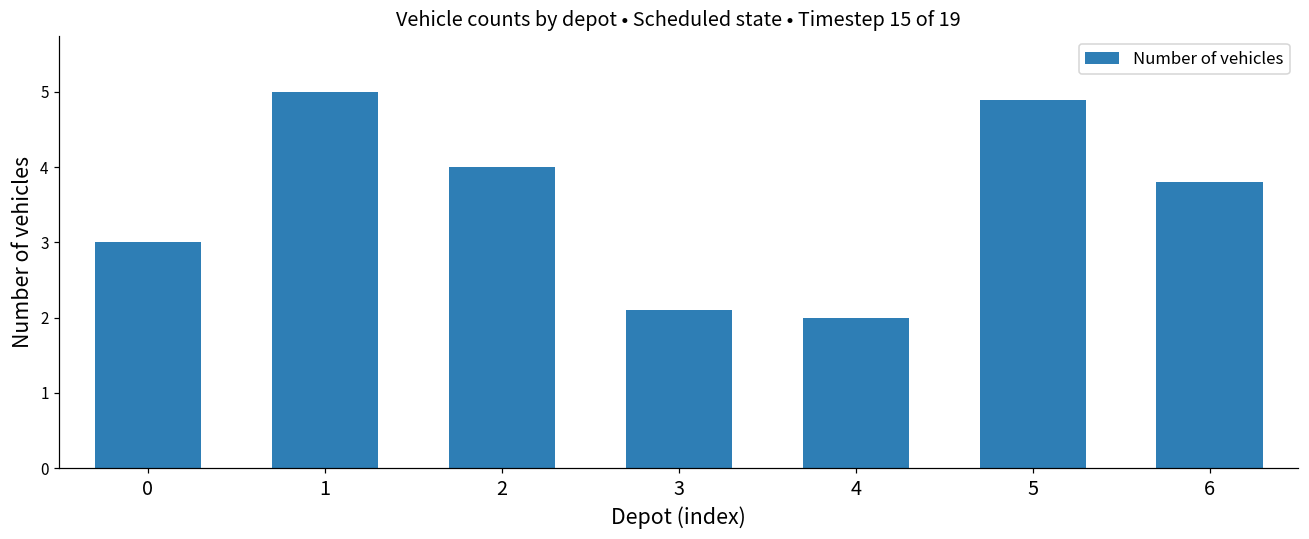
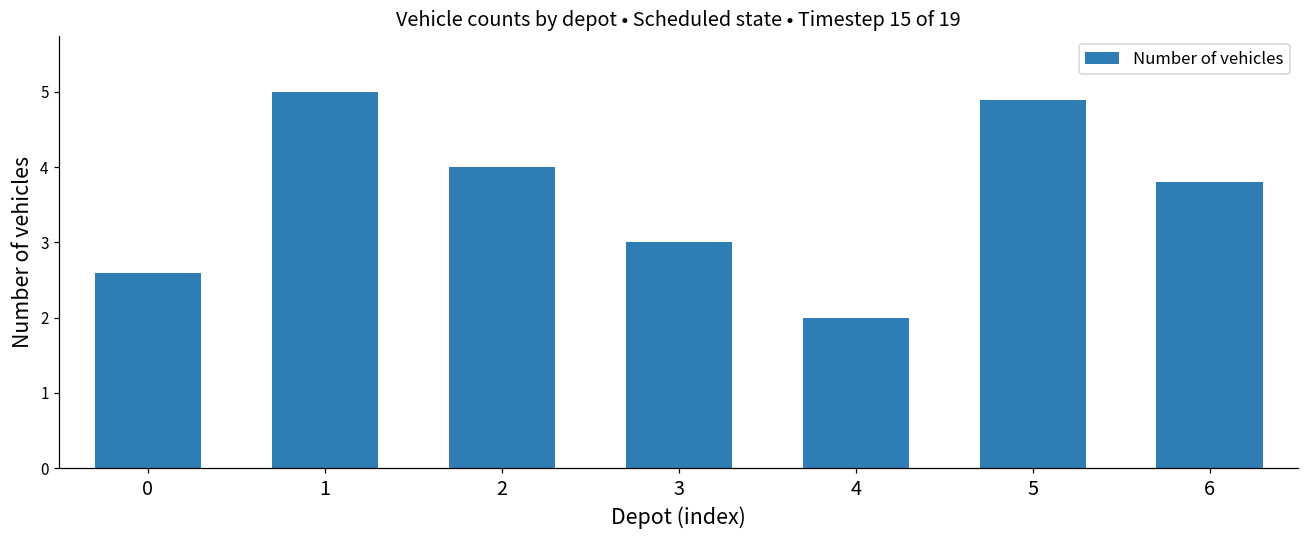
0: 3.0 -> 2.6
3: 2.1 -> 3.0
